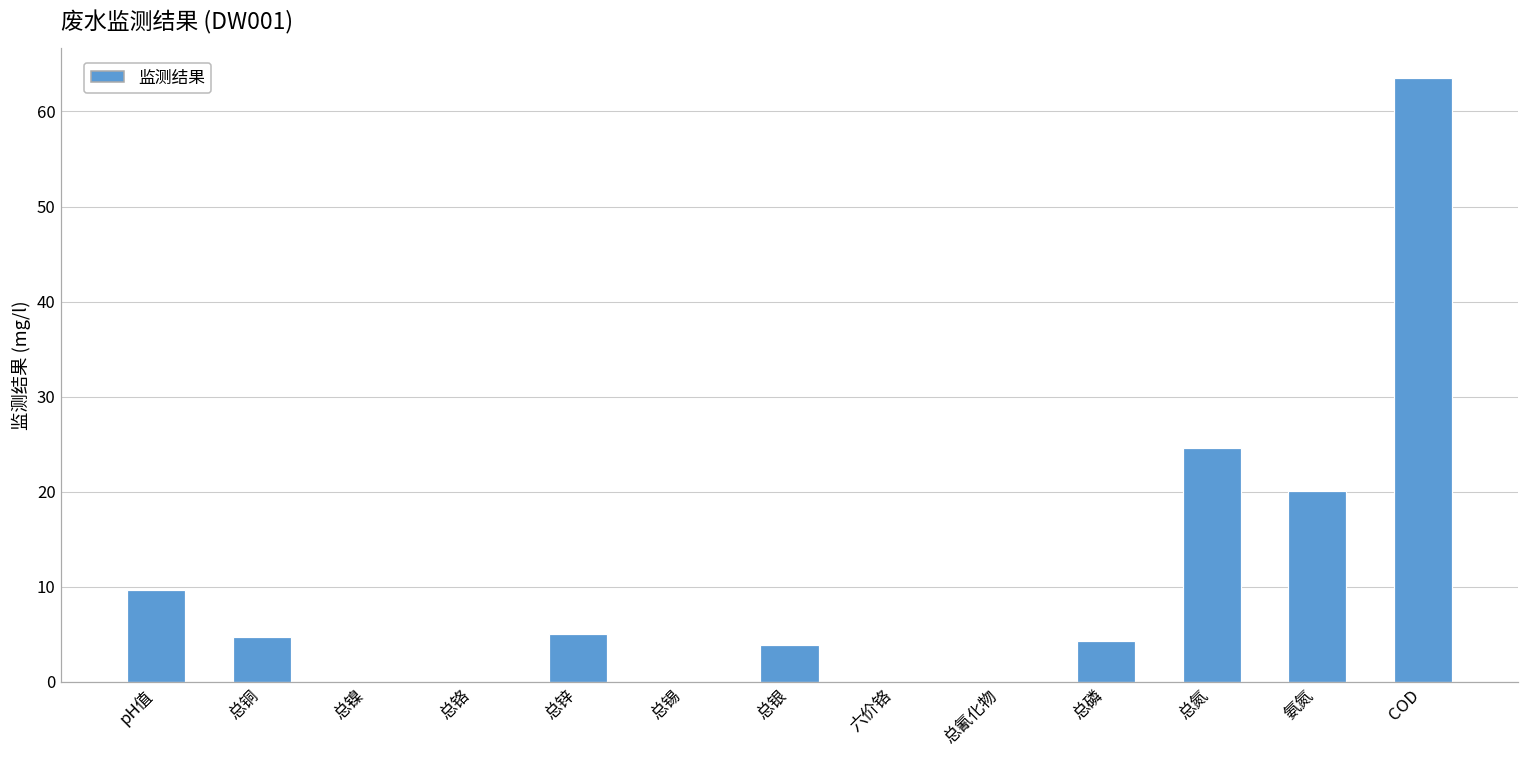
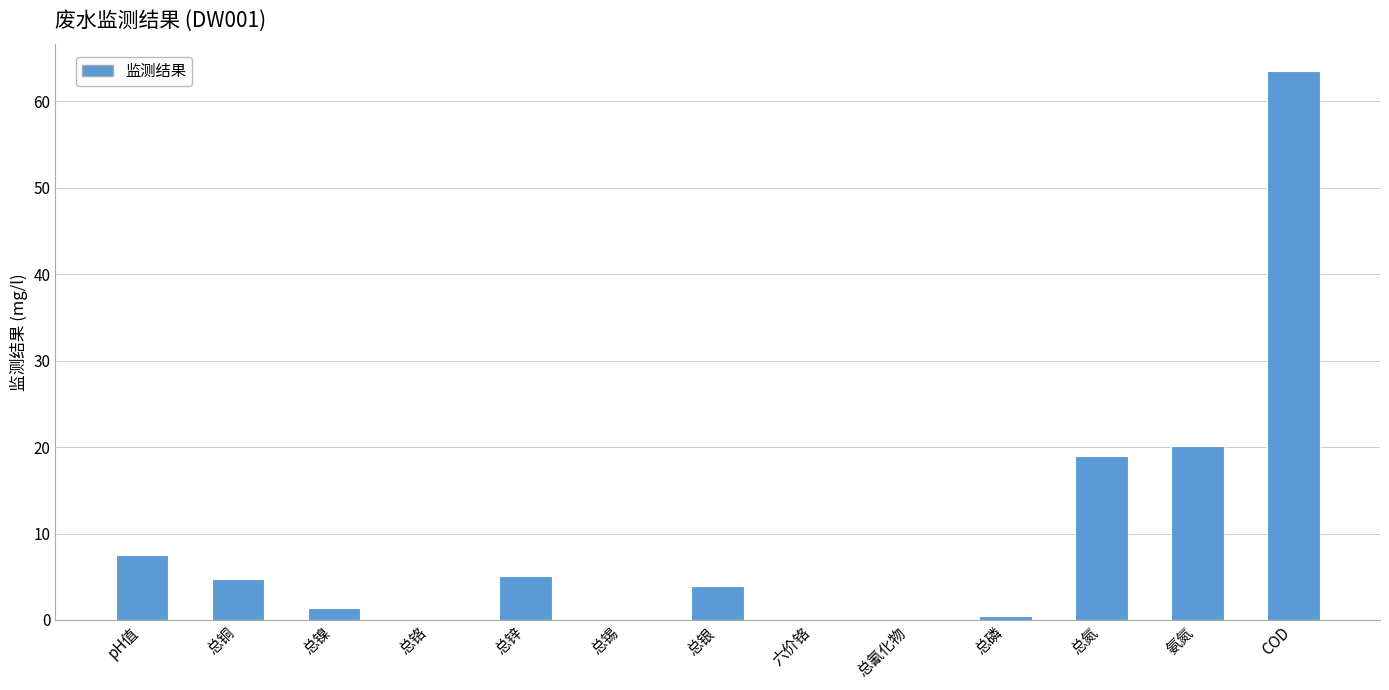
pH值: 10 -> 8
总镍: 0 -> 1
总磷: 4 -> 1
总氮: 25 -> 19
